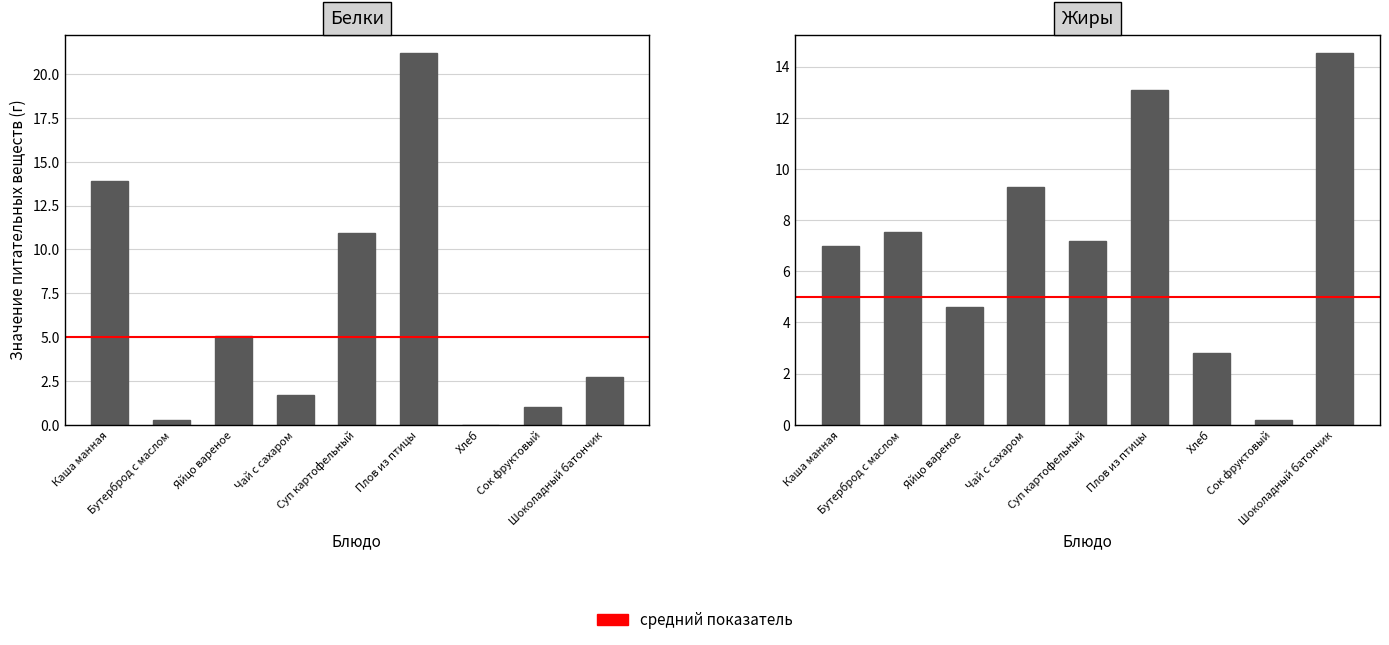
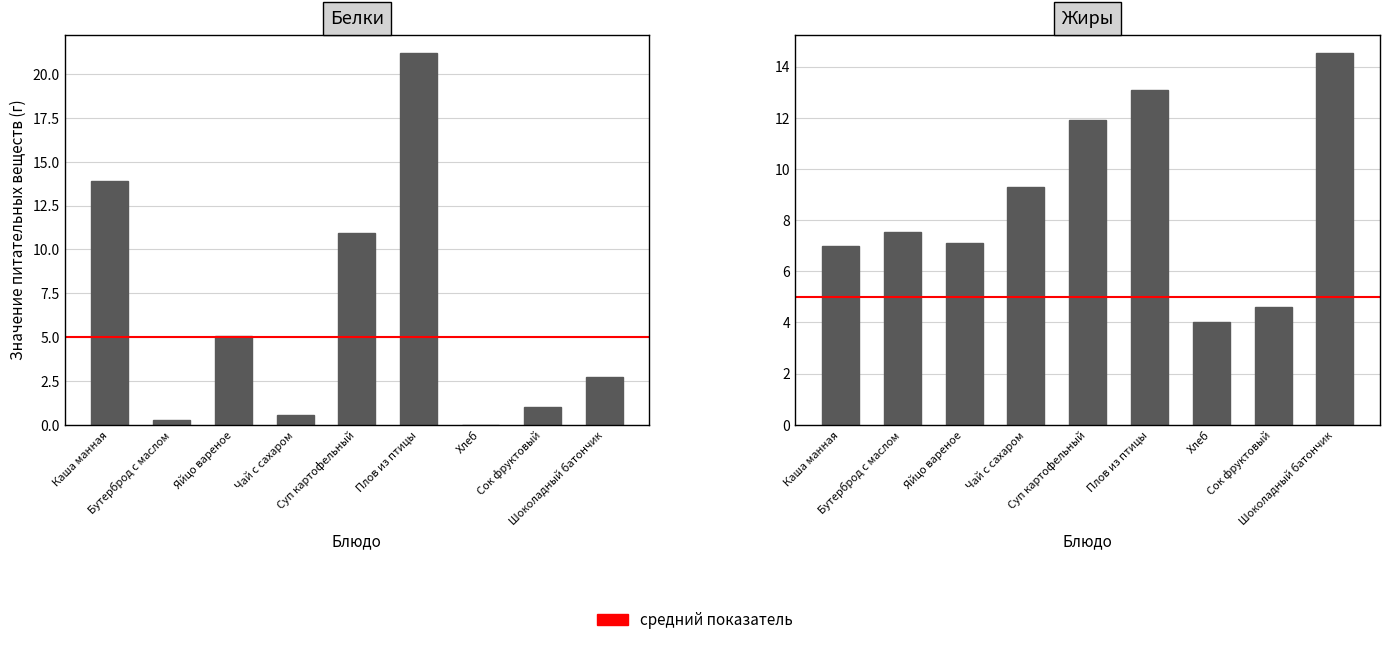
Белки, Чай с сахаром: 1.7 -> 0.5
Жиры, Яйцо вареное: 4.6 -> 7.1
Жиры, Суп картофельный: 7.2 -> 11.9
Жиры, Хлеб: 2.8 -> 4.0
Жиры, Сок фруктовый: 0.2 -> 4.6
